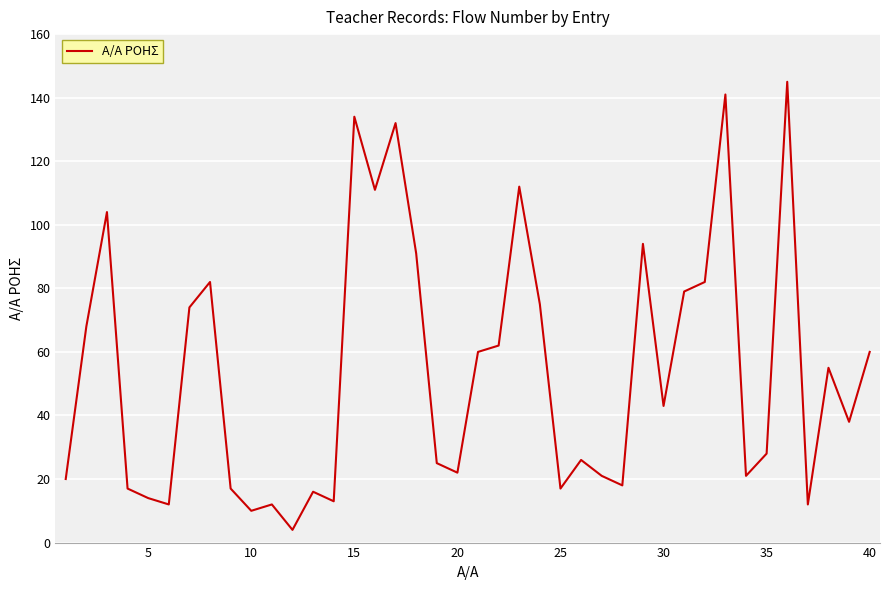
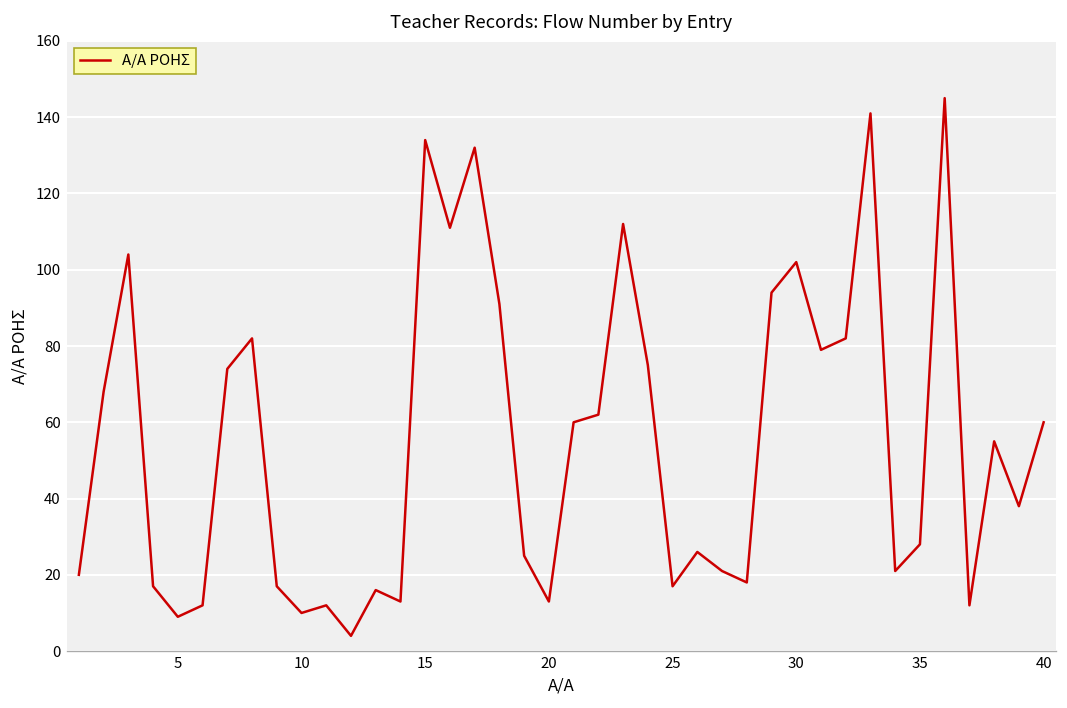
5: 14 -> 9
20: 22 -> 13
30: 43 -> 102
